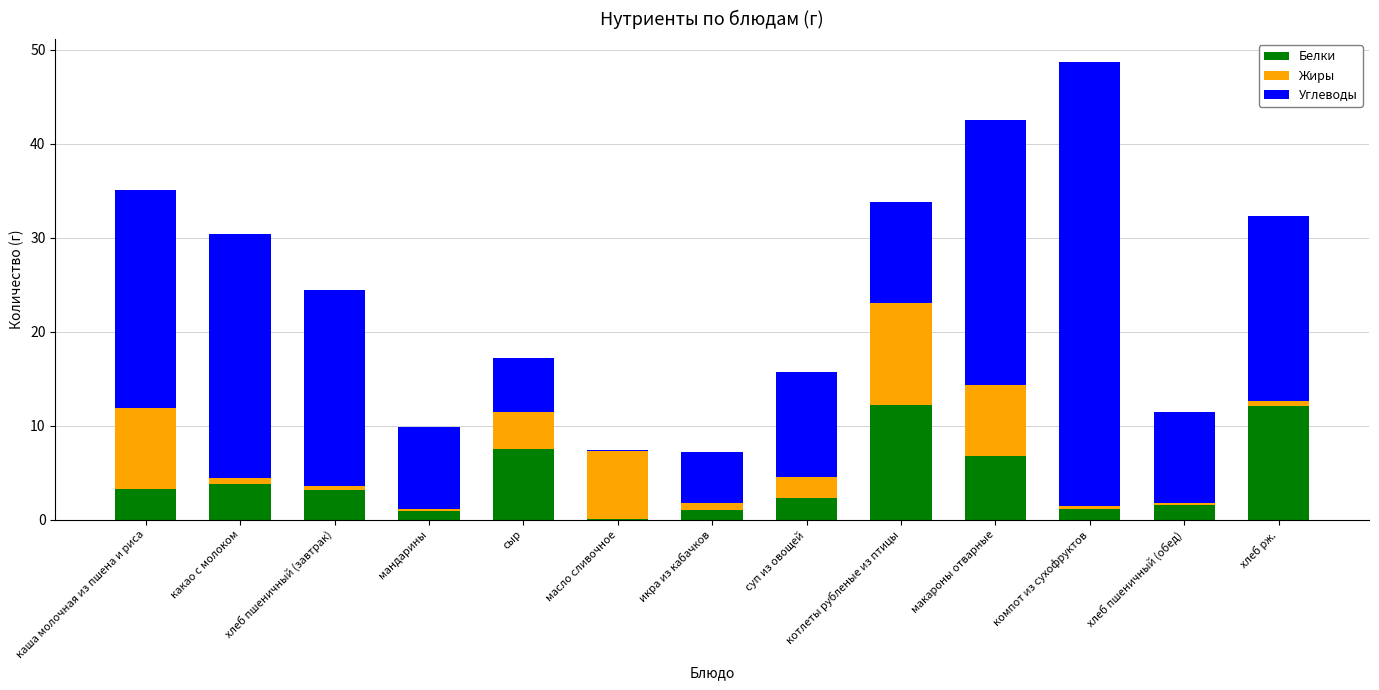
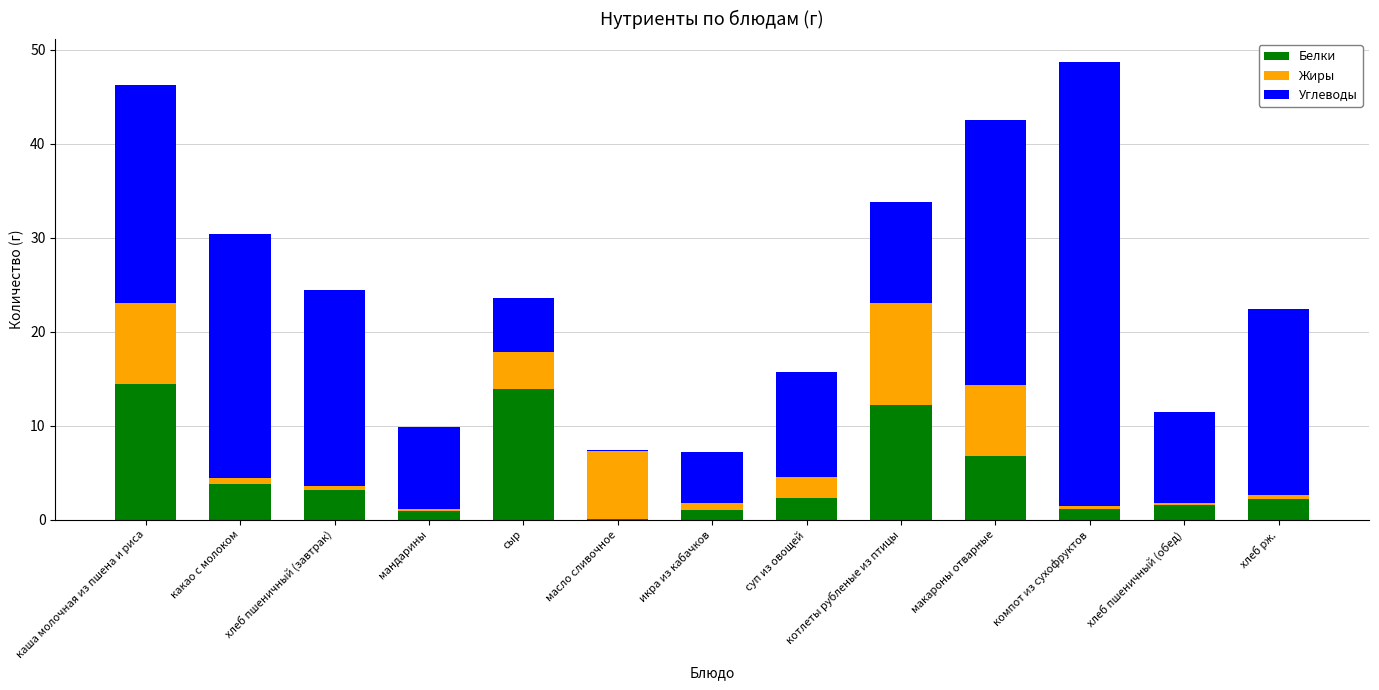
Белки, каша молочная из пшена и риса: 3 -> 15
Белки, сыр: 8 -> 14
Белки, хлеб рж.: 12 -> 2
